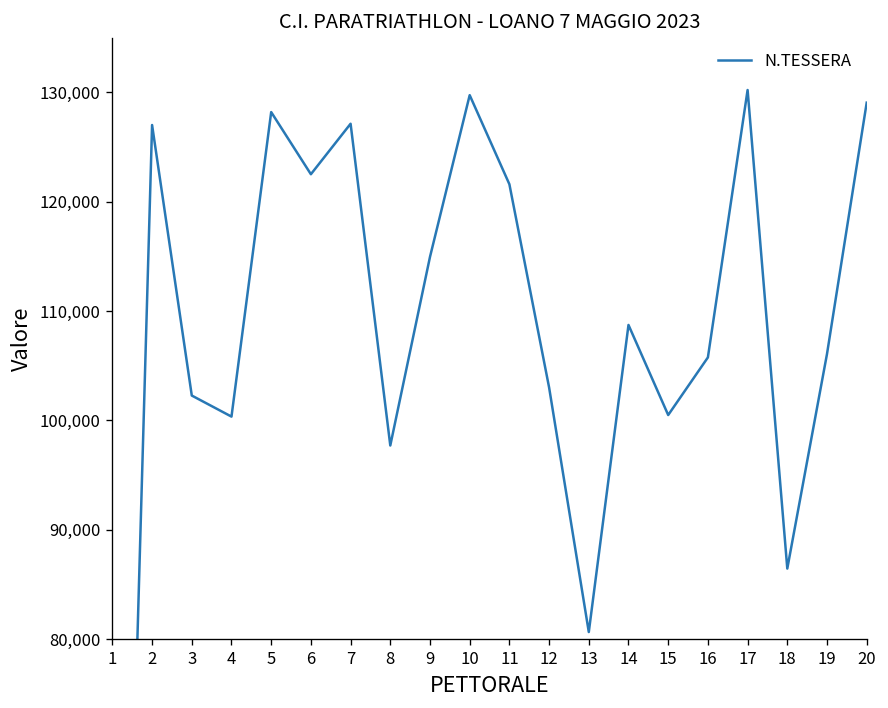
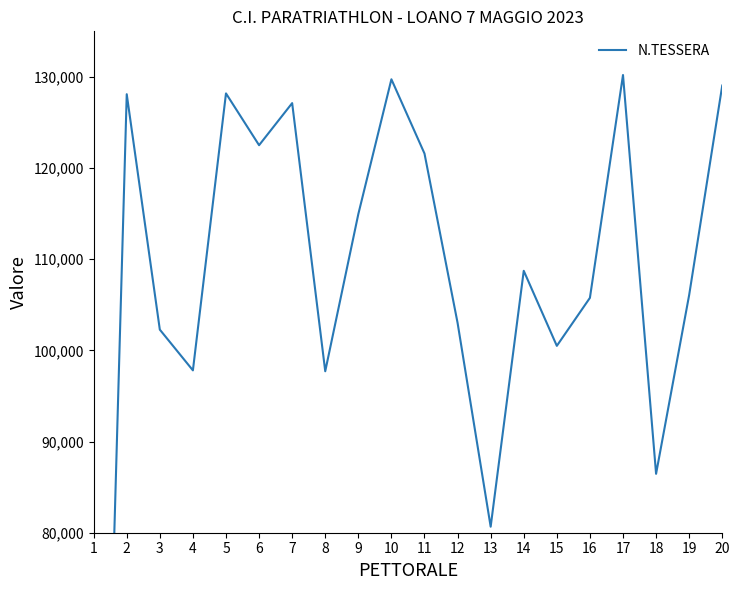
2: 127,000 -> 128,000
4: 100,000 -> 98,000
